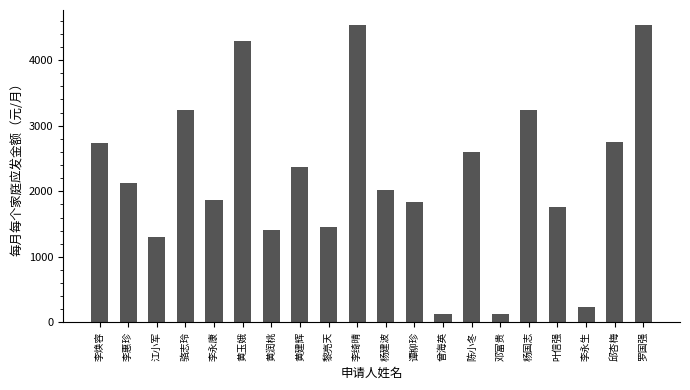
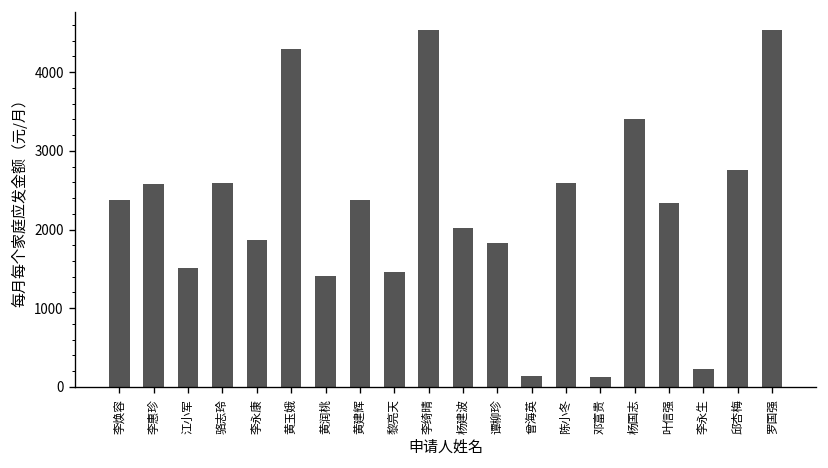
李焕容: 2700 -> 2400
李惠珍: 2100 -> 2600
江小军: 1300 -> 1500
骆志玲: 3200 -> 2600
杨国志: 3200 -> 3400
叶信强: 1800 -> 2300
